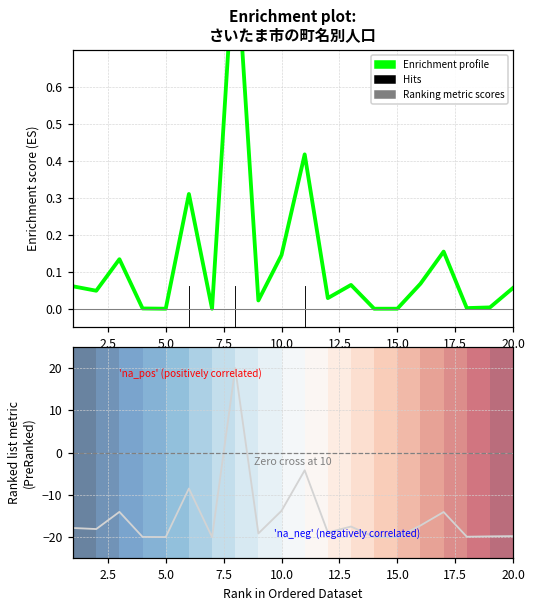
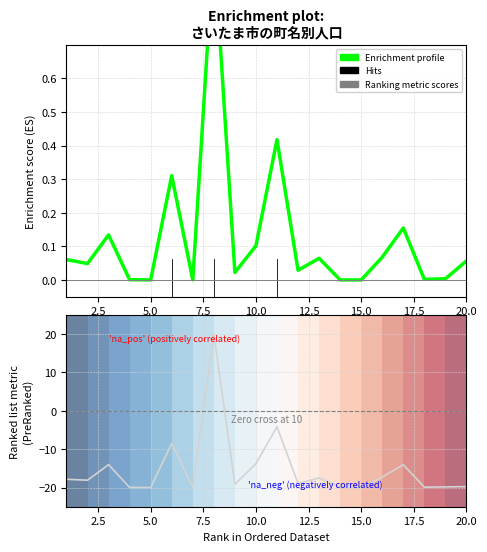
Enrichment plot: さいたま市の町名別人口, 10.0: 0.15 -> 0.10
